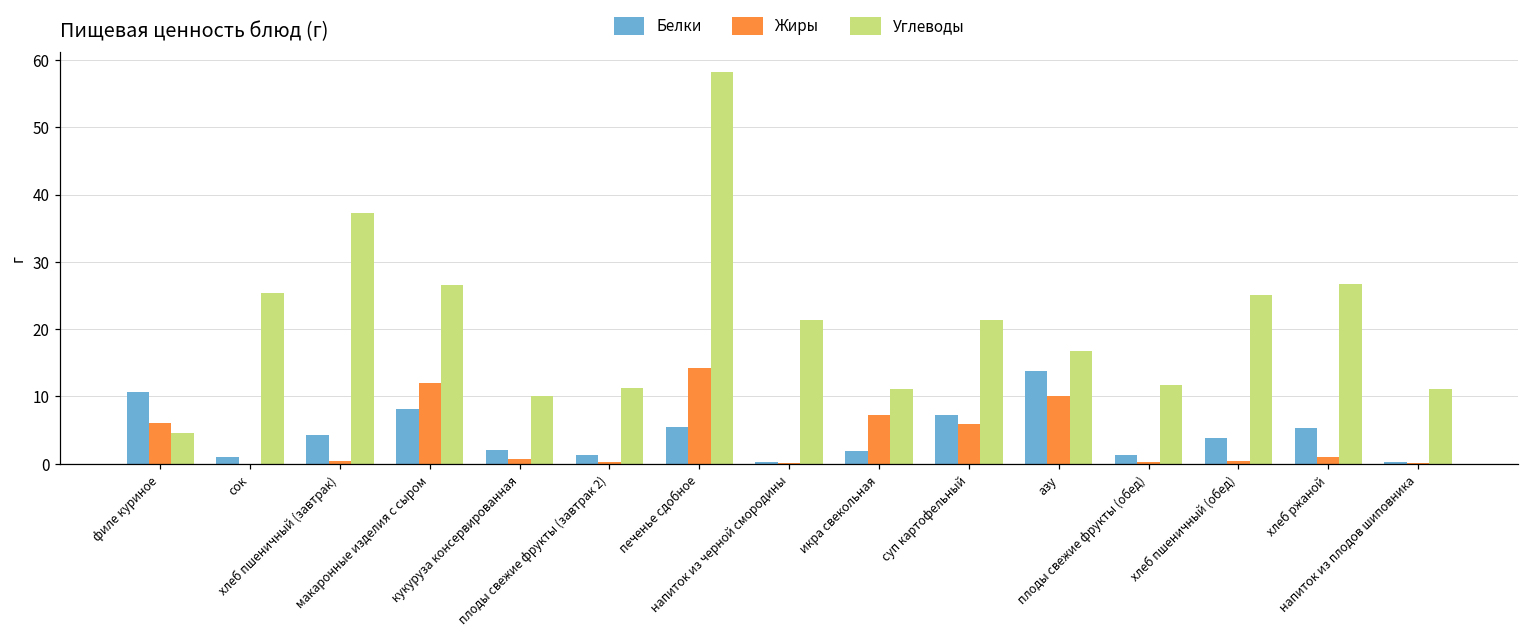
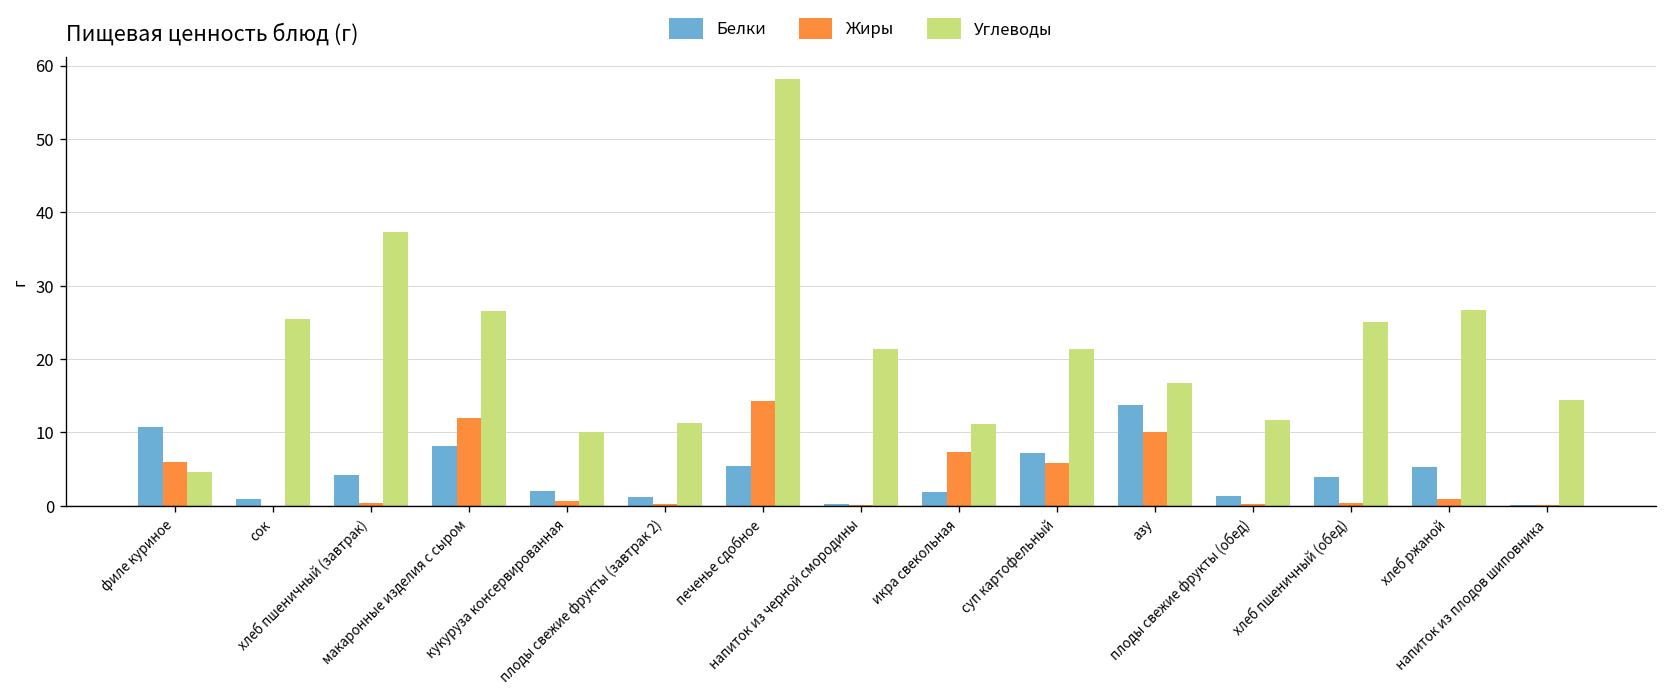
Углеводы, напиток из плодов шиповника: 11 -> 14
